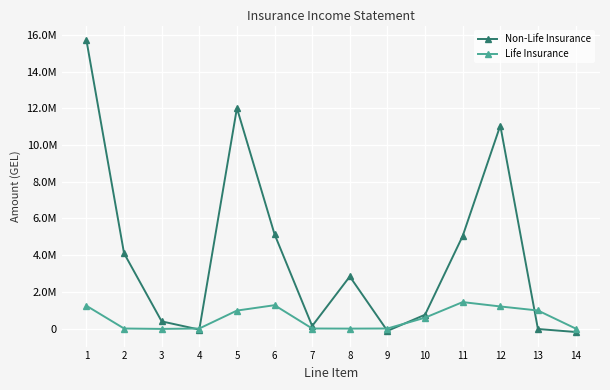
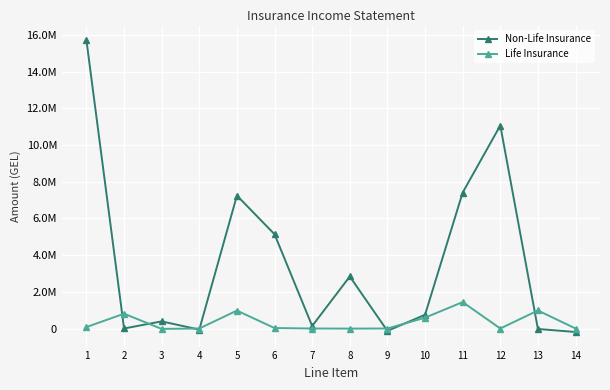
Life Insurance, 1: 1200000 -> 100000
Non-Life Insurance, 2: 4100000 -> 0
Life Insurance, 2: 0 -> 800000
Non-Life Insurance, 5: 12000000 -> 7200000
Life Insurance, 6: 1300000 -> 0
Non-Life Insurance, 11: 5000000 -> 7400000
Life Insurance, 12: 1200000 -> 0
